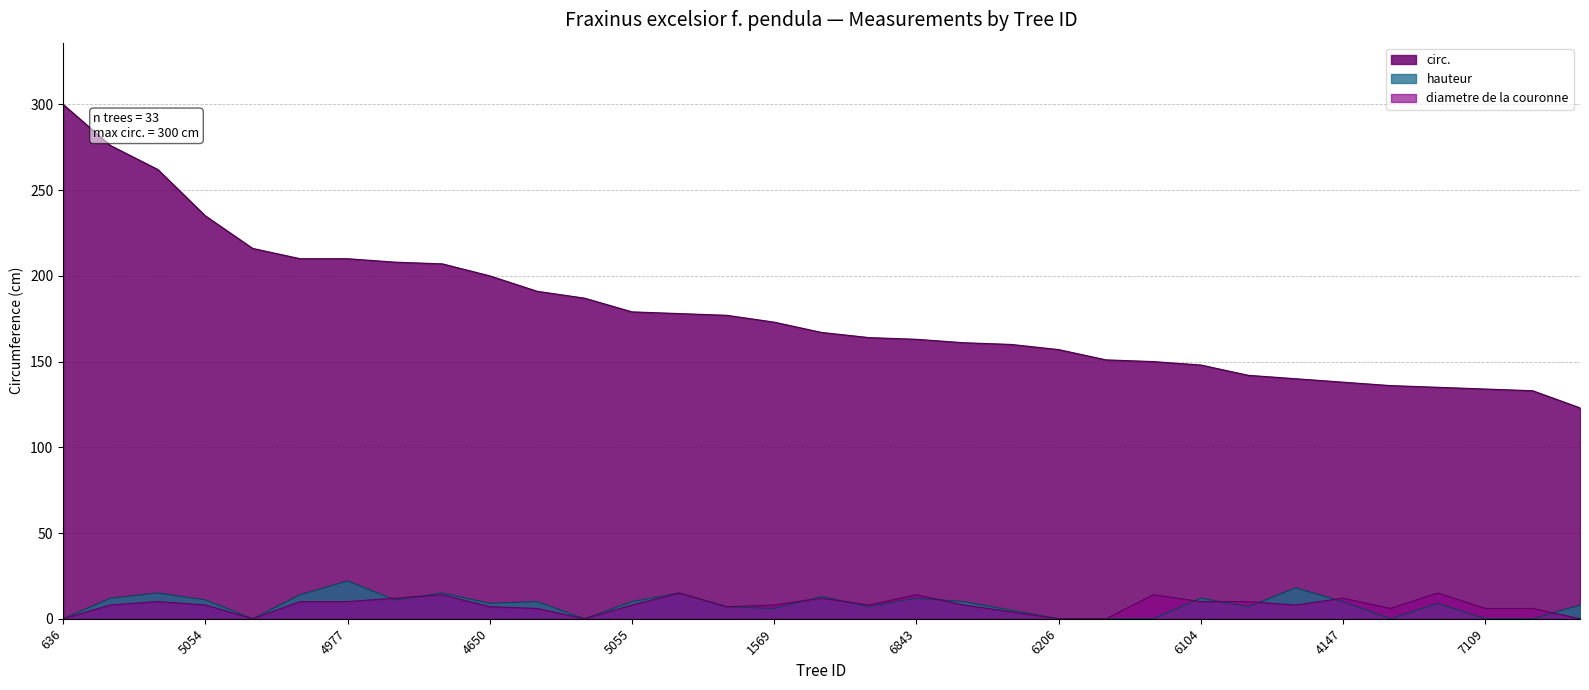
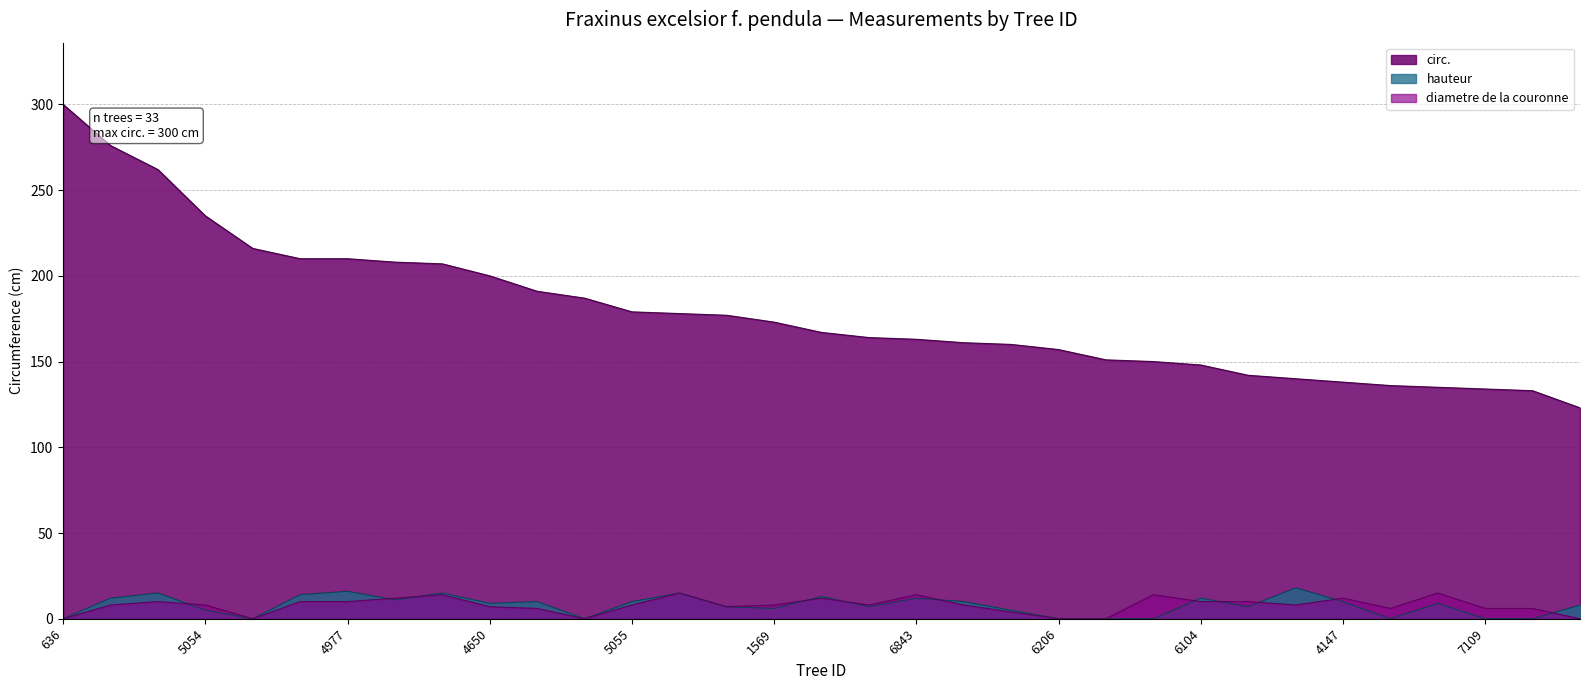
hauteur, 5054: 11 -> 5
hauteur, 4977: 22 -> 16
